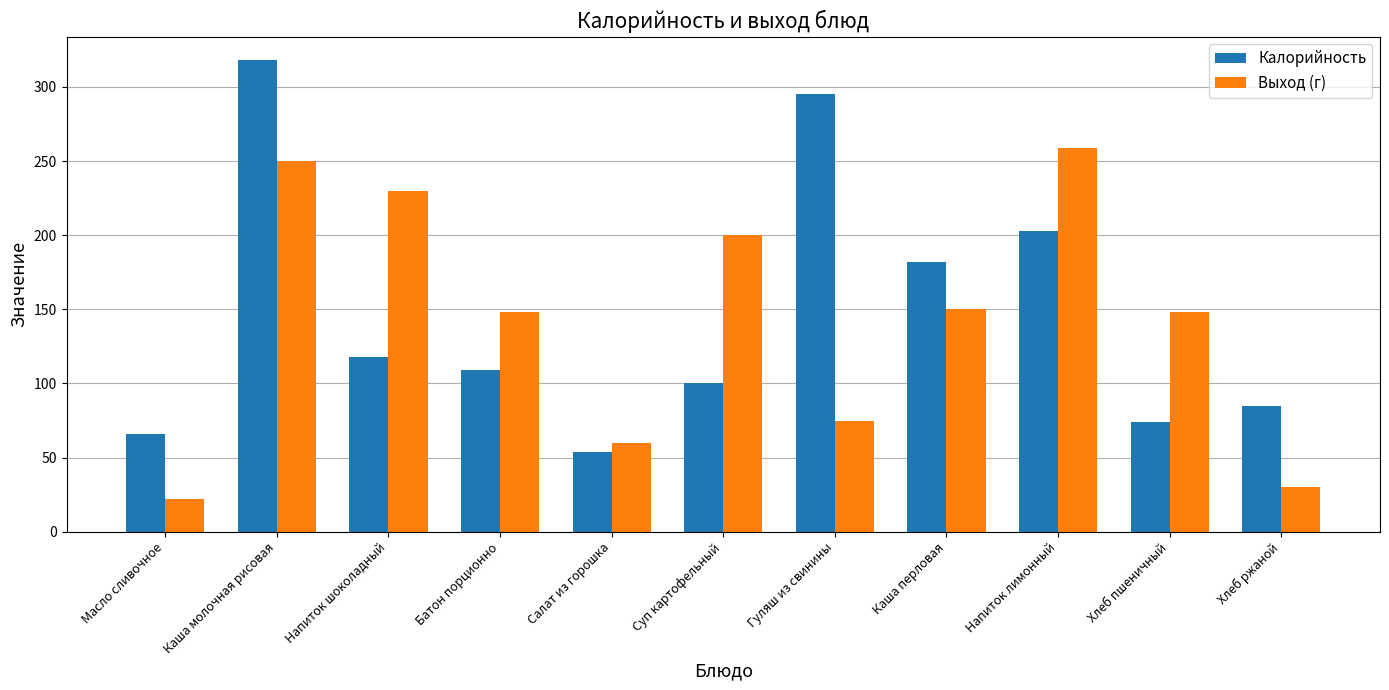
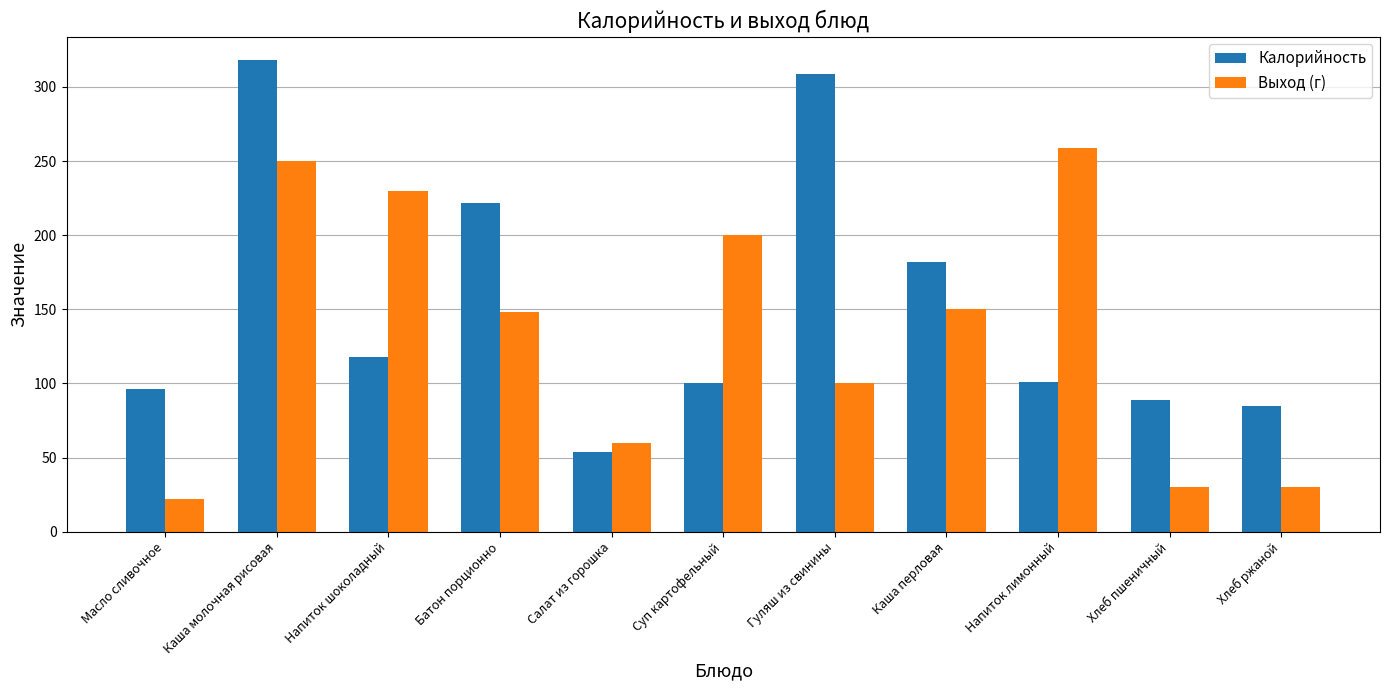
Калорийность, Масло сливочное: 66 -> 96
Калорийность, Батон порционно: 109 -> 222
Калорийность, Гуляш из свинины: 295 -> 309
Выход (г), Гуляш из свинины: 75 -> 100
Калорийность, Напиток лимонный: 203 -> 101
Калорийность, Хлеб пшеничный: 74 -> 89
Выход (г), Хлеб пшеничный: 148 -> 30
